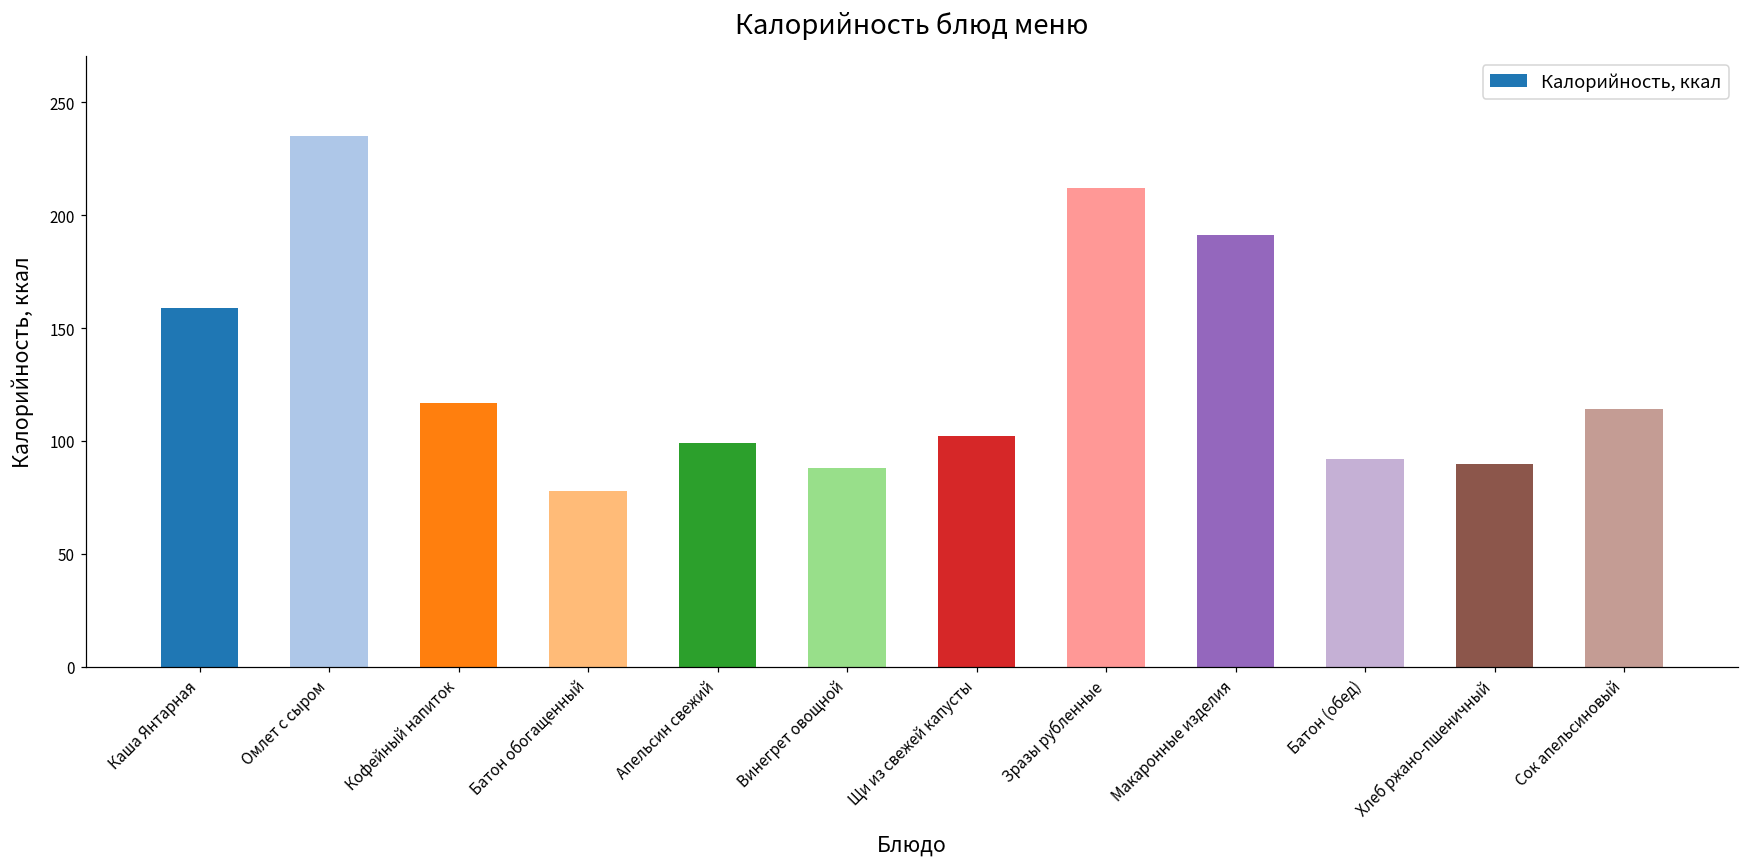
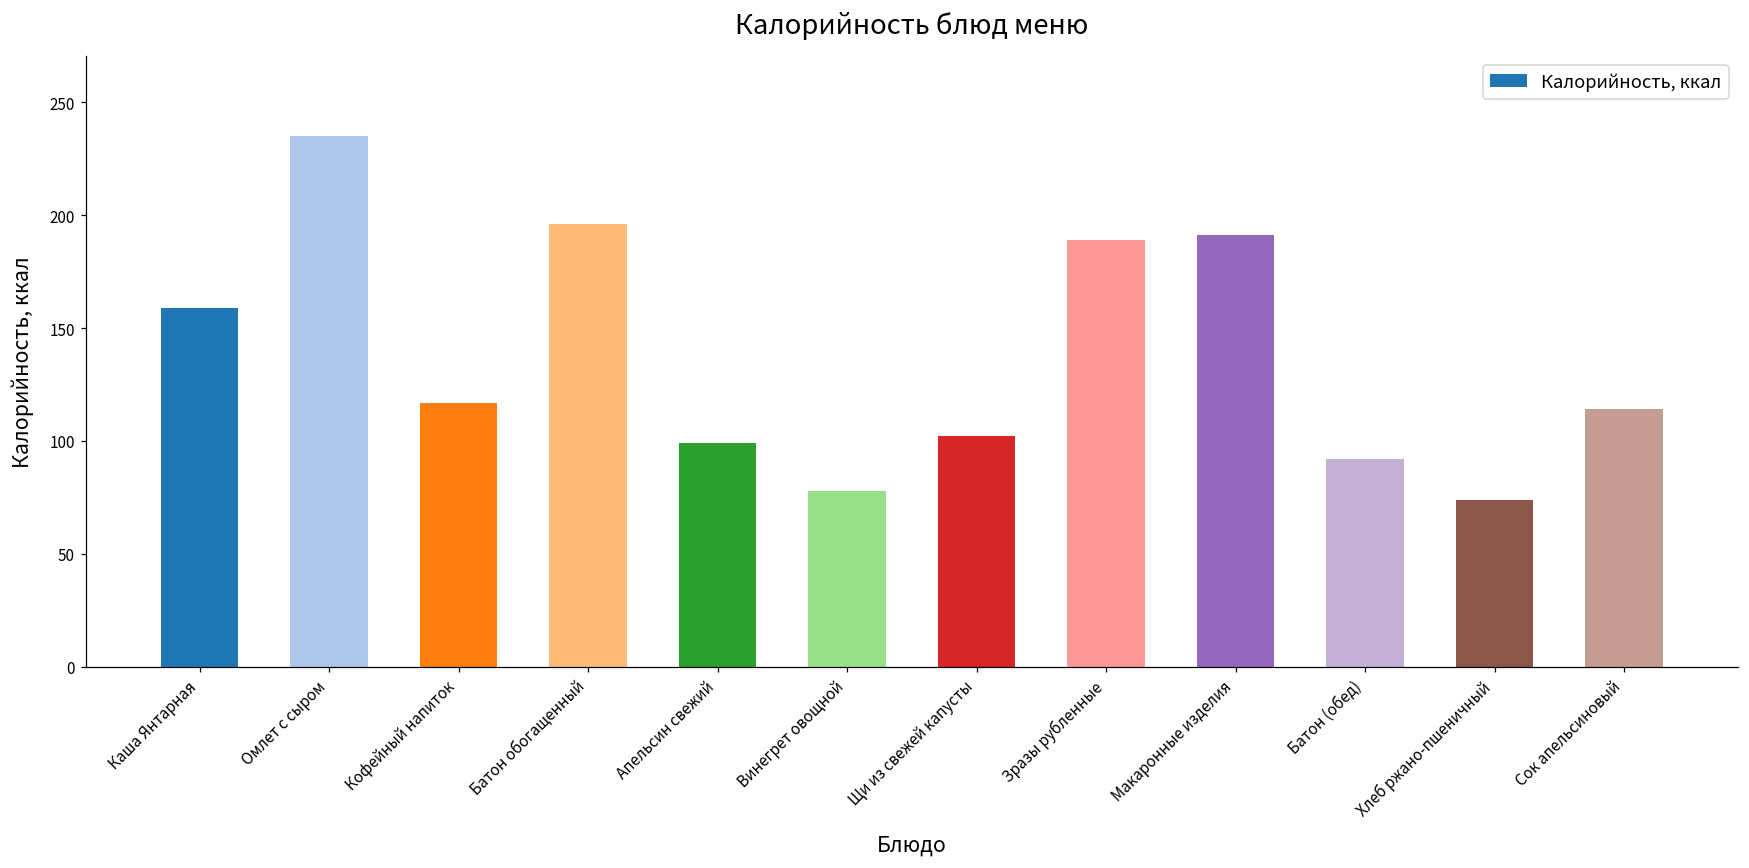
Батон обогащенный: 78 -> 196
Винегрет овощной: 88 -> 78
Зразы рубленные: 212 -> 189
Хлеб ржано-пшеничный: 90 -> 74
